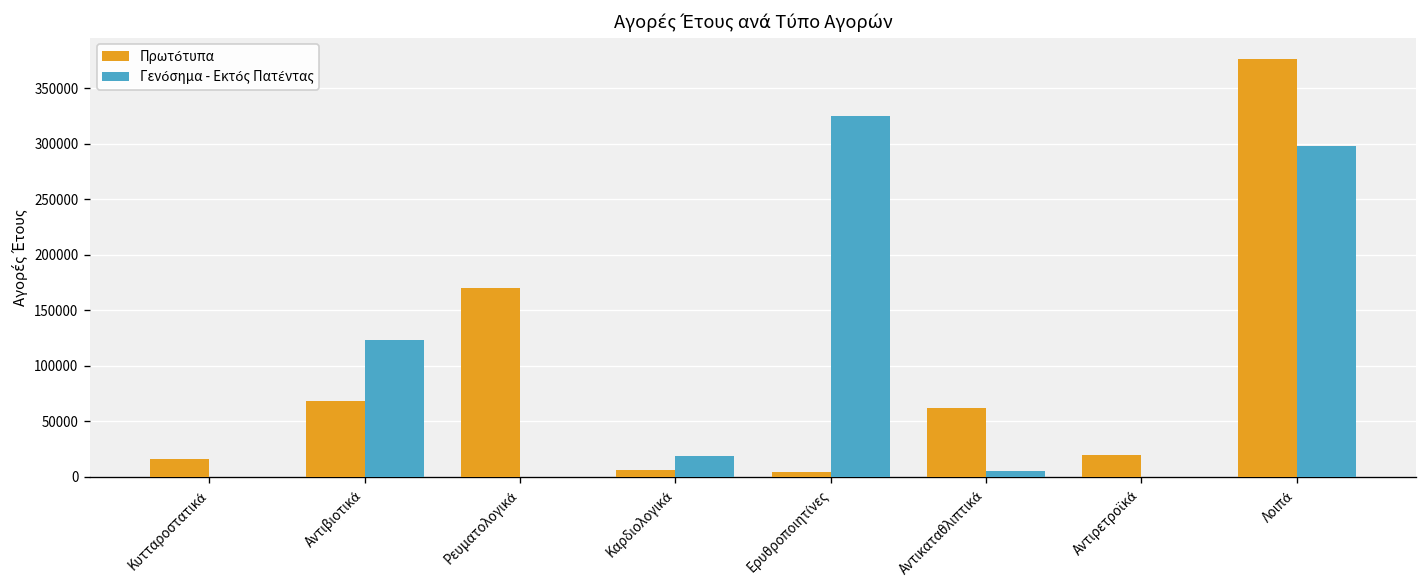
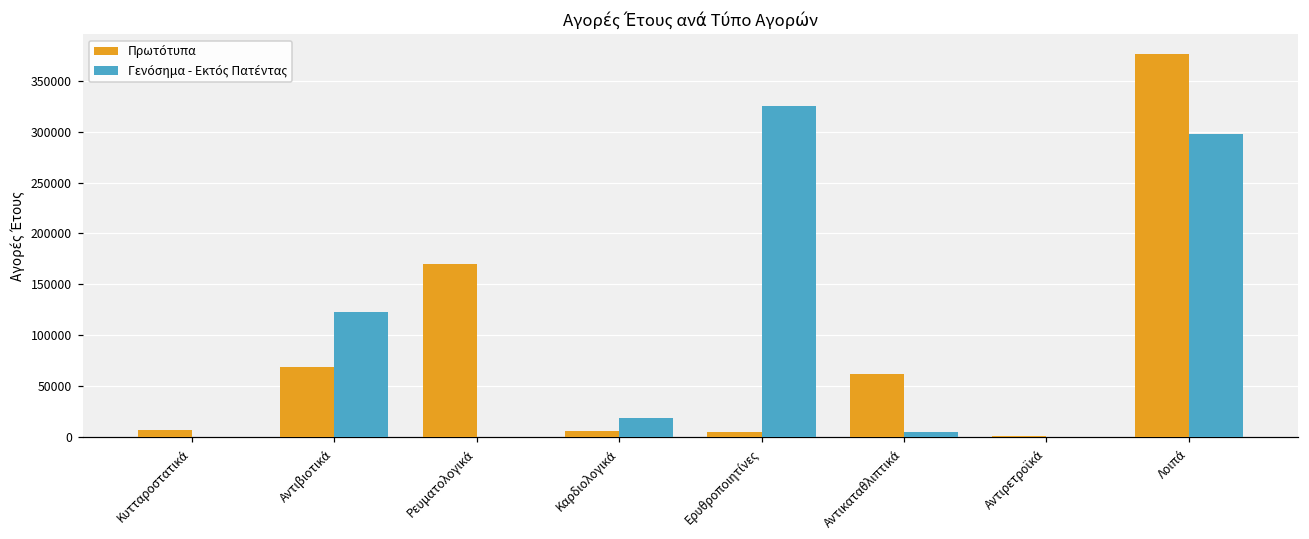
Πρωτότυπα, Κυτταροστατικά: 20000 -> 10000
Πρωτότυπα, Αντιρετροϊκά: 20000 -> 0
